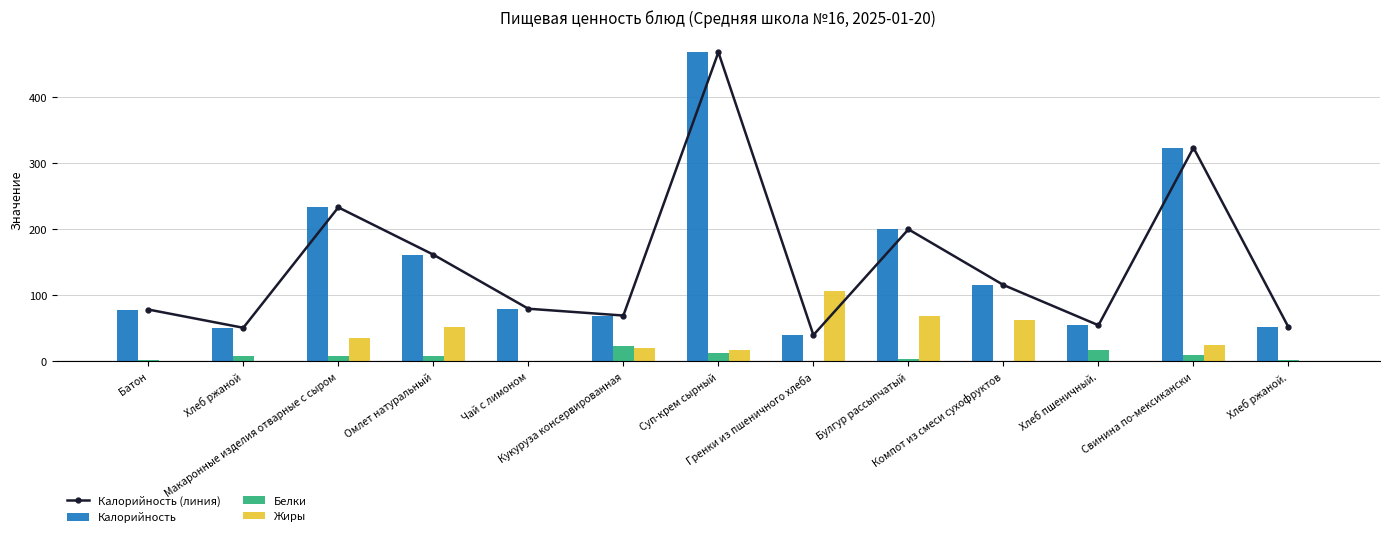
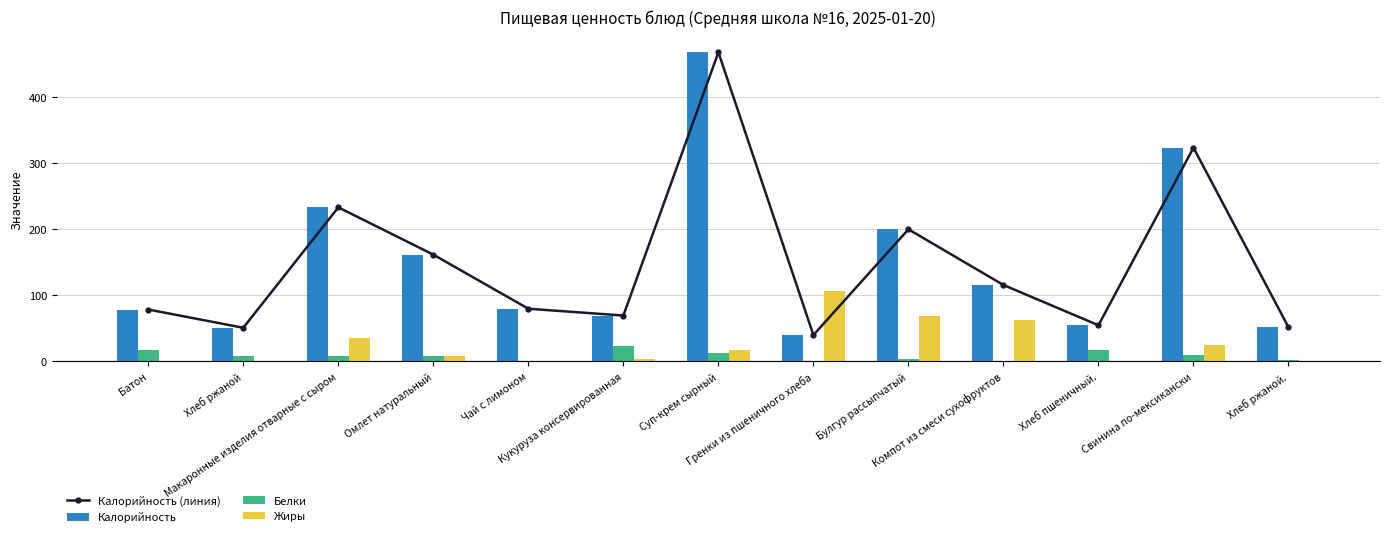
Белки, Батон: 0 -> 20
Жиры, Омлет натуральный: 50 -> 10
Жиры, Кукуруза консервированная: 20 -> 0
